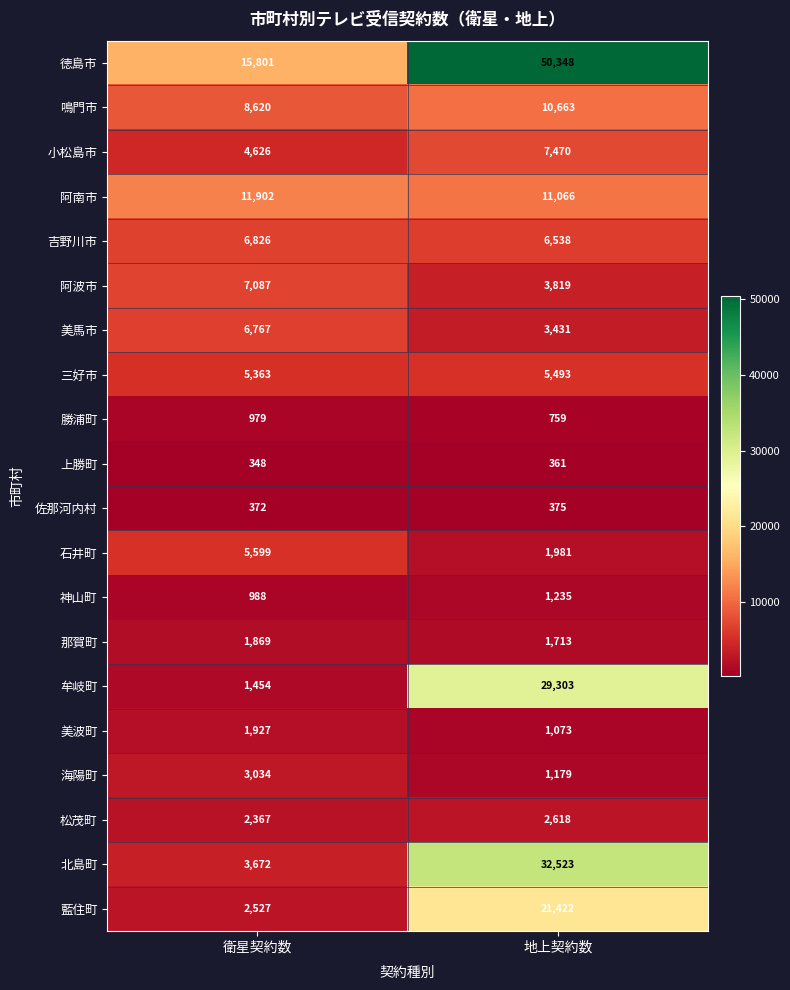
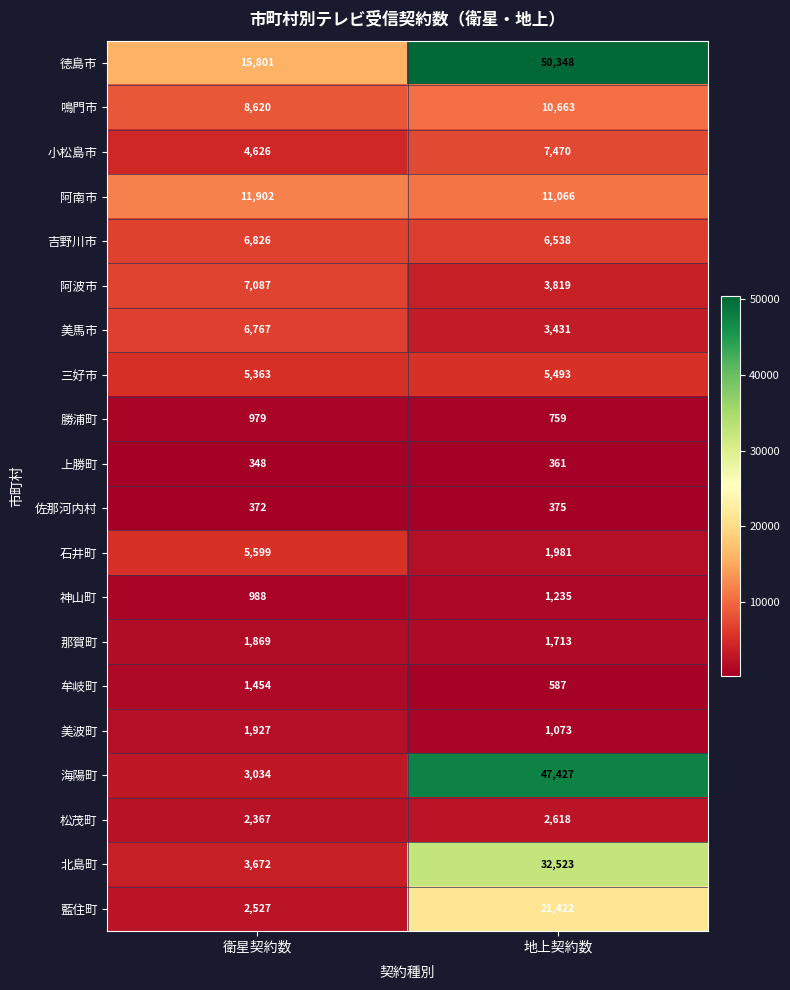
牟岐町, 地上契約数: 29,303 -> 587
海陽町, 地上契約数: 1,179 -> 47,427
